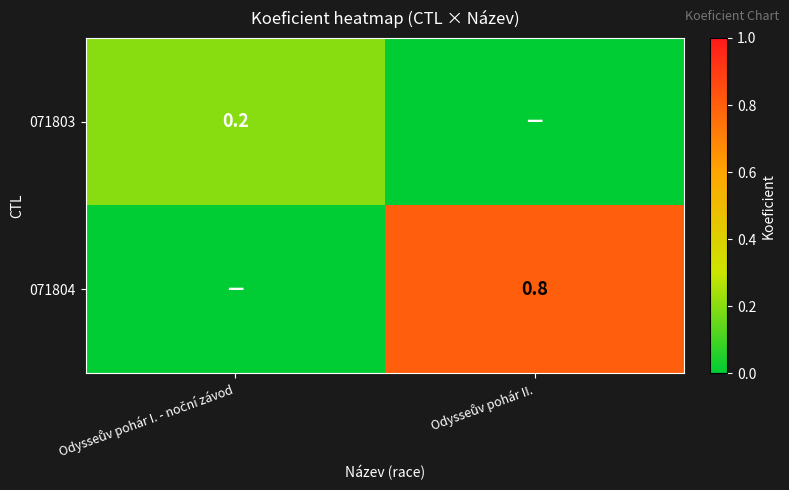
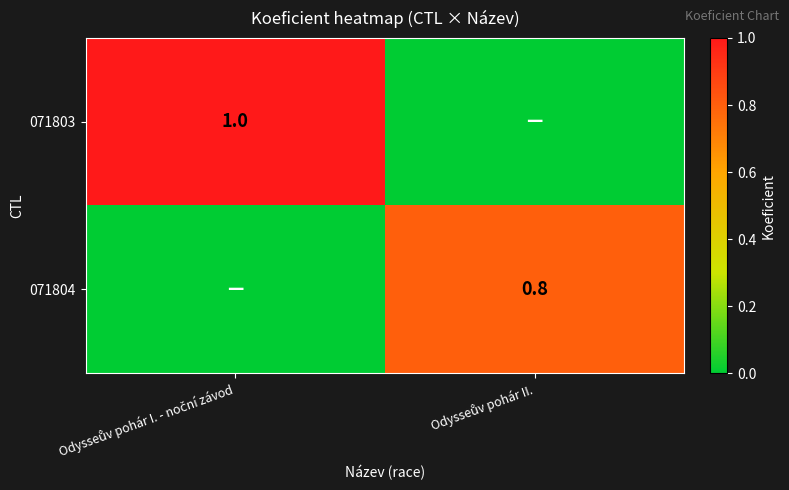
071803, Odysseův pohár I. - noční závod: 0.2 -> 1.0
